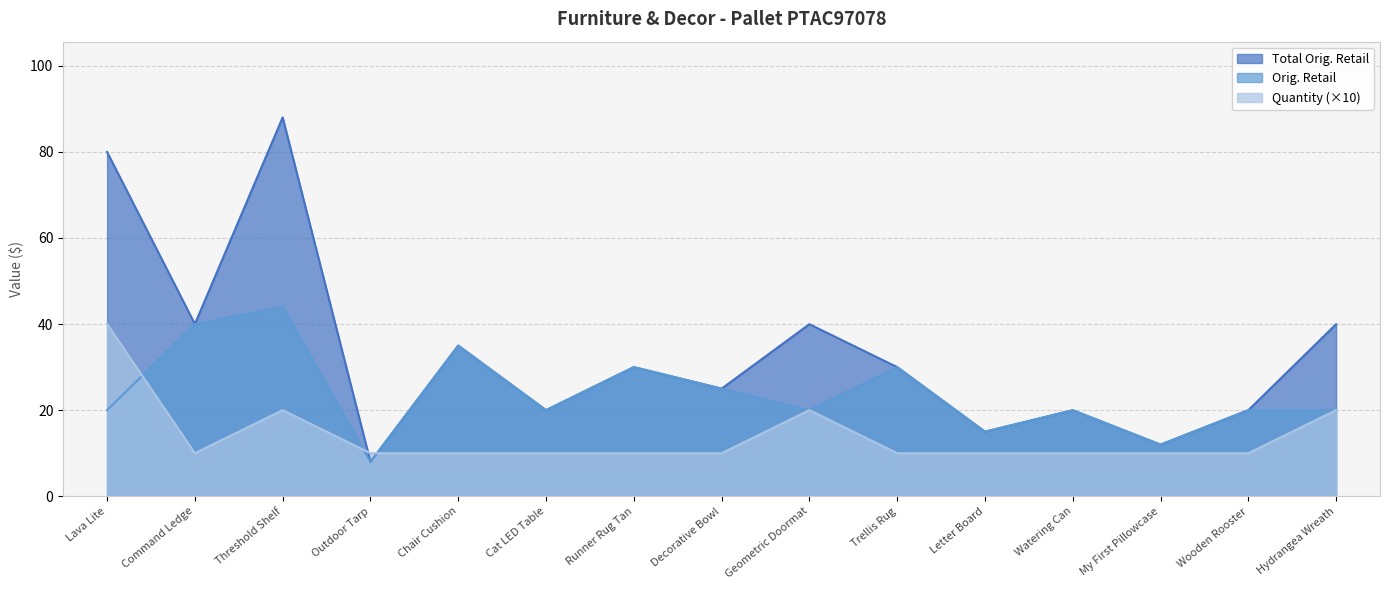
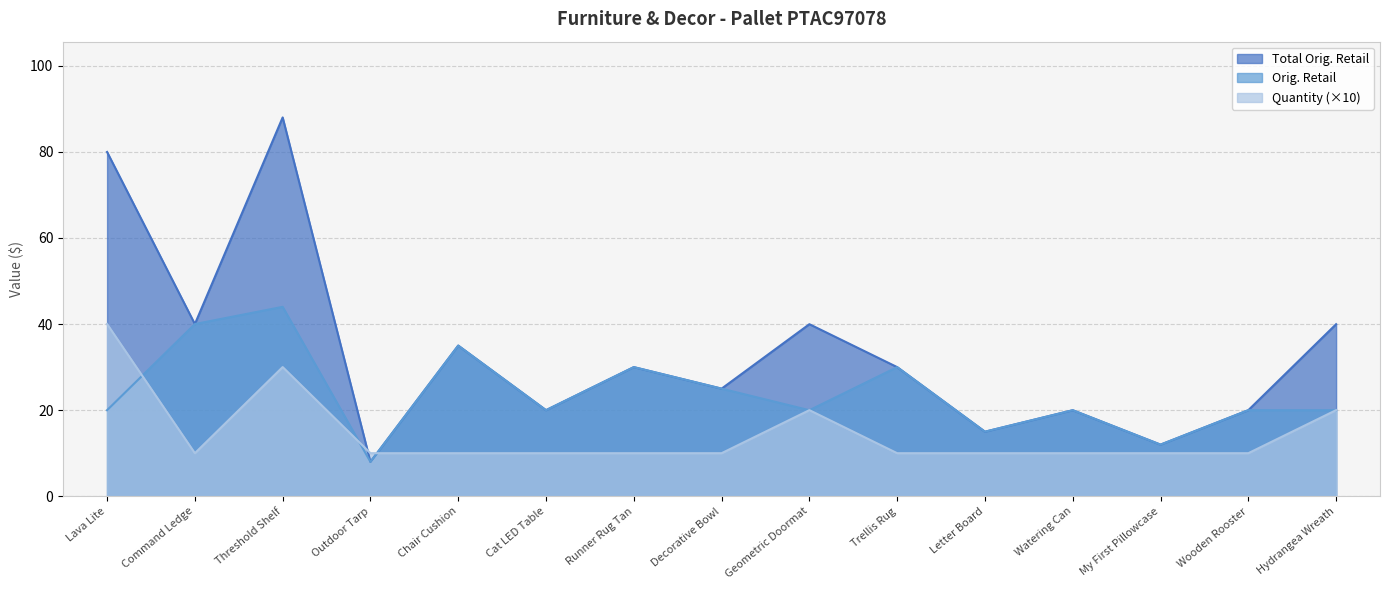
Quantity (×10), Threshold Shelf: 20 -> 30
